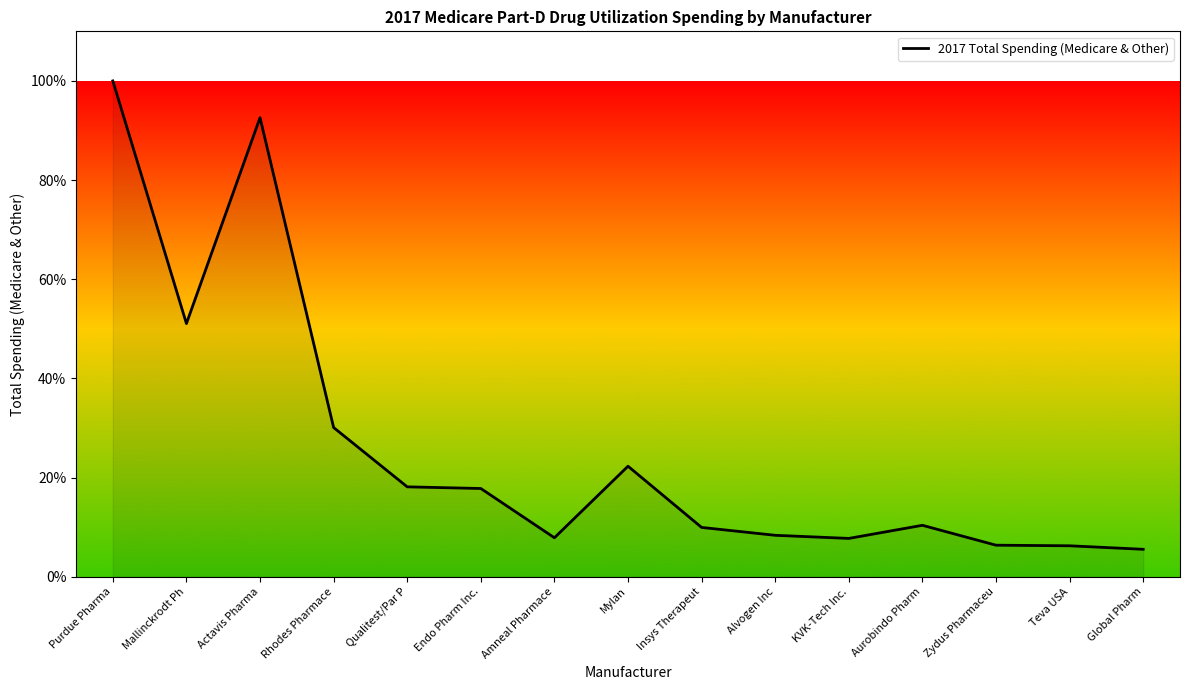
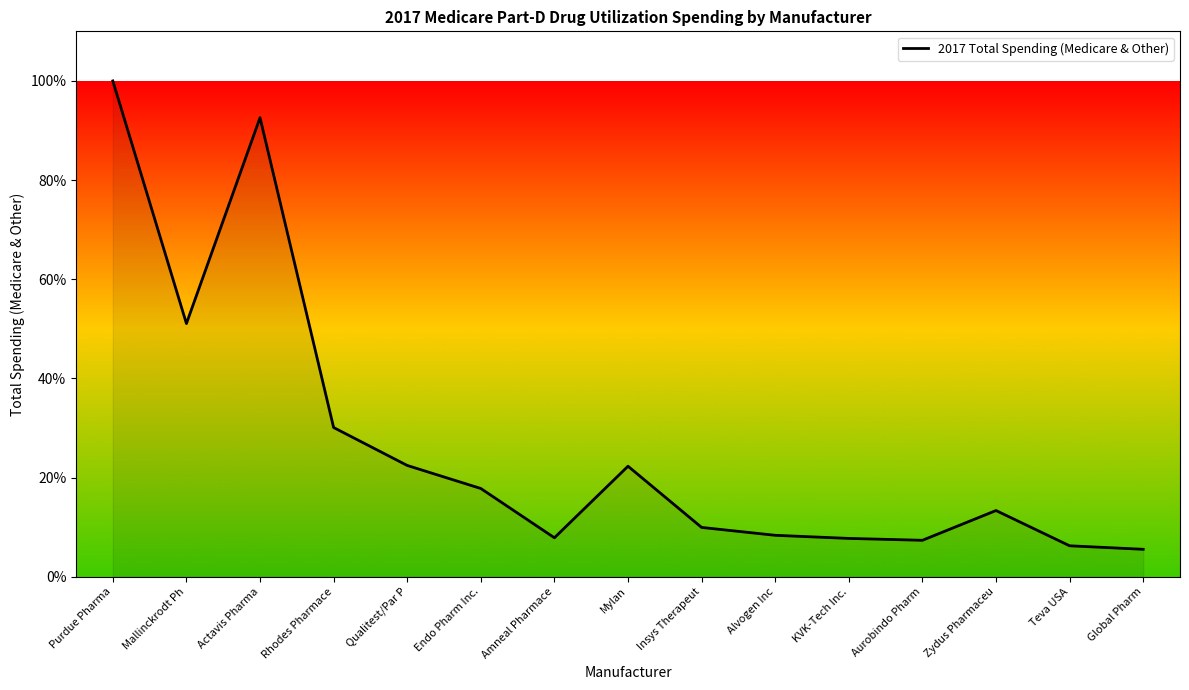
Qualitest/Par P: 18% -> 22%
Aurobindo Pharm: 10% -> 7%
Zydus Pharmaceu: 6% -> 13%
